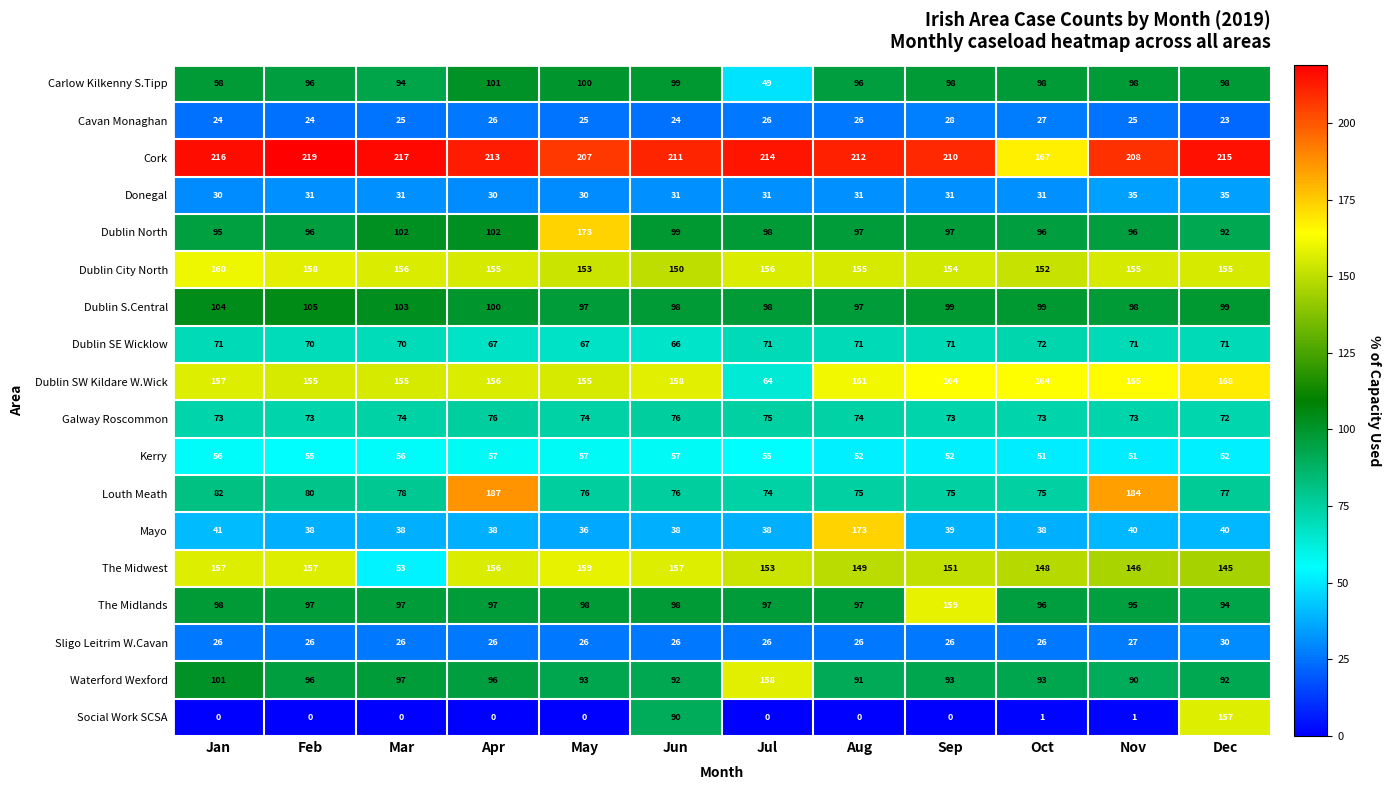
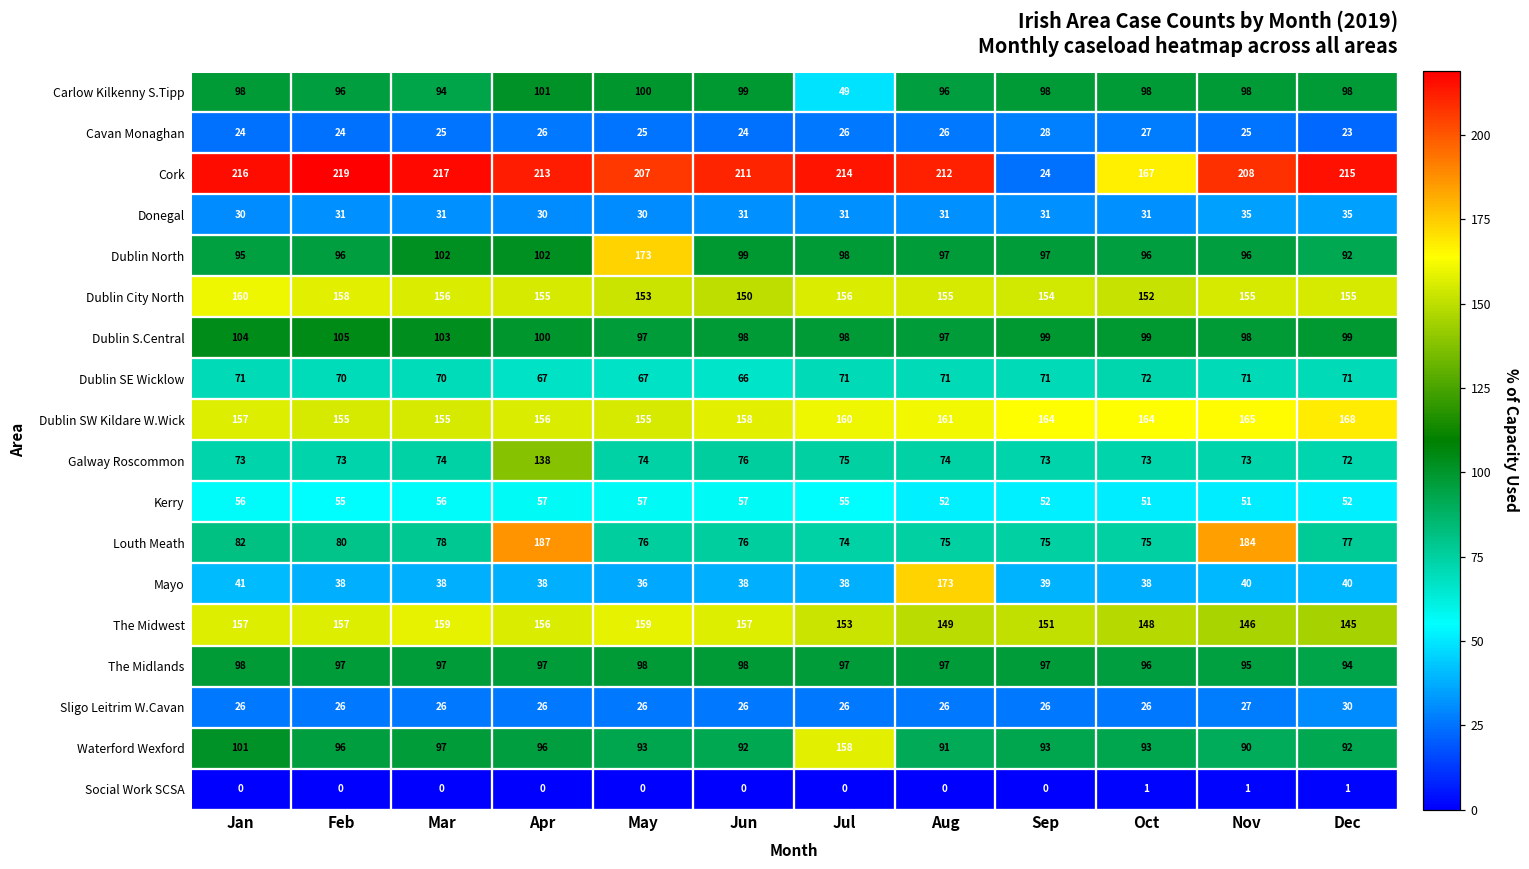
Cork, Sep: 210 -> 24
Dublin SW Kildare W.Wick, Jul: 64 -> 160
Galway Roscommon, Apr: 76 -> 138
The Midwest, Mar: 53 -> 159
The Midlands, Sep: 159 -> 97
Social Work SCSA, Jun: 90 -> 0
Social Work SCSA, Dec: 157 -> 1
